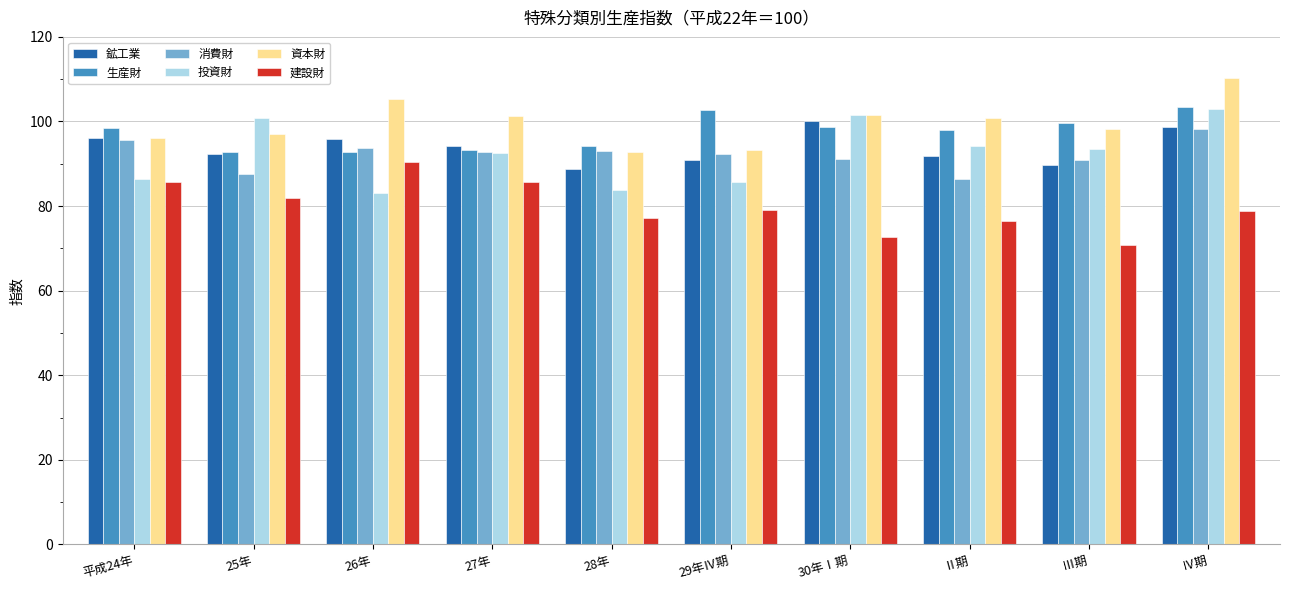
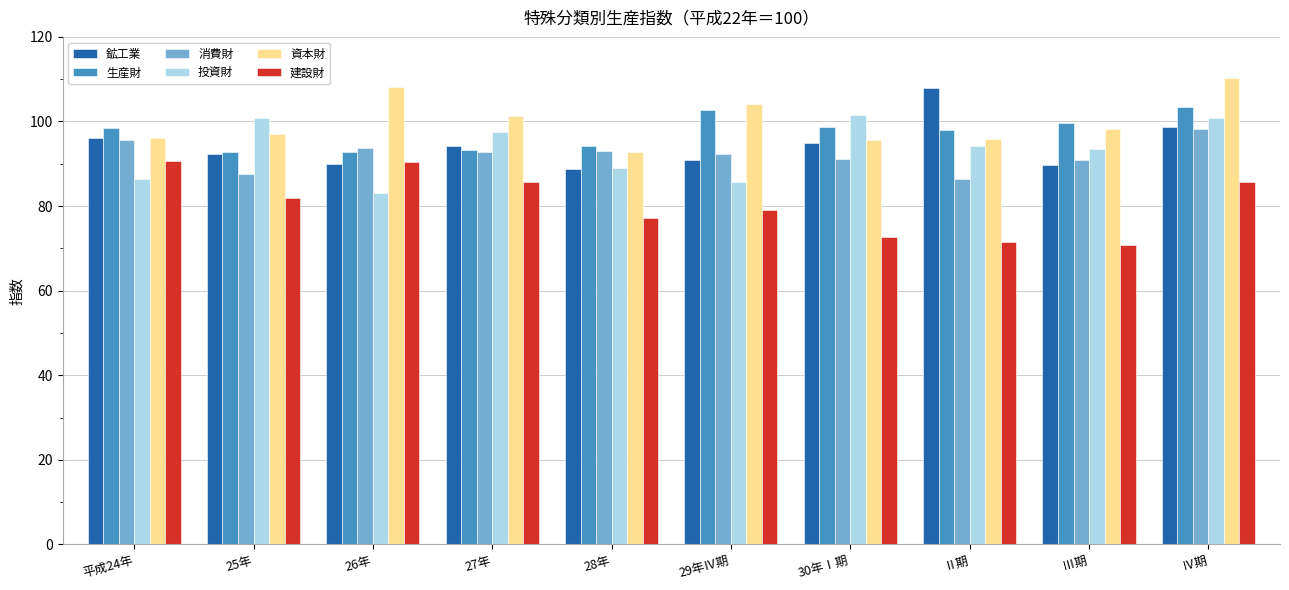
建設財, 平成24年: 86 -> 91
鉱工業, 26年: 96 -> 90
資本財, 26年: 105 -> 108
投資財, 27年: 93 -> 98
投資財, 28年: 84 -> 89
資本財, 29年Ⅳ期: 93 -> 104
鉱工業, 30年Ⅰ期: 100 -> 95
資本財, 30年Ⅰ期: 102 -> 96
鉱工業, Ⅱ期: 92 -> 108
資本財, Ⅱ期: 101 -> 96
建設財, Ⅱ期: 76 -> 72
投資財, Ⅳ期: 103 -> 101
建設財, Ⅳ期: 79 -> 86
